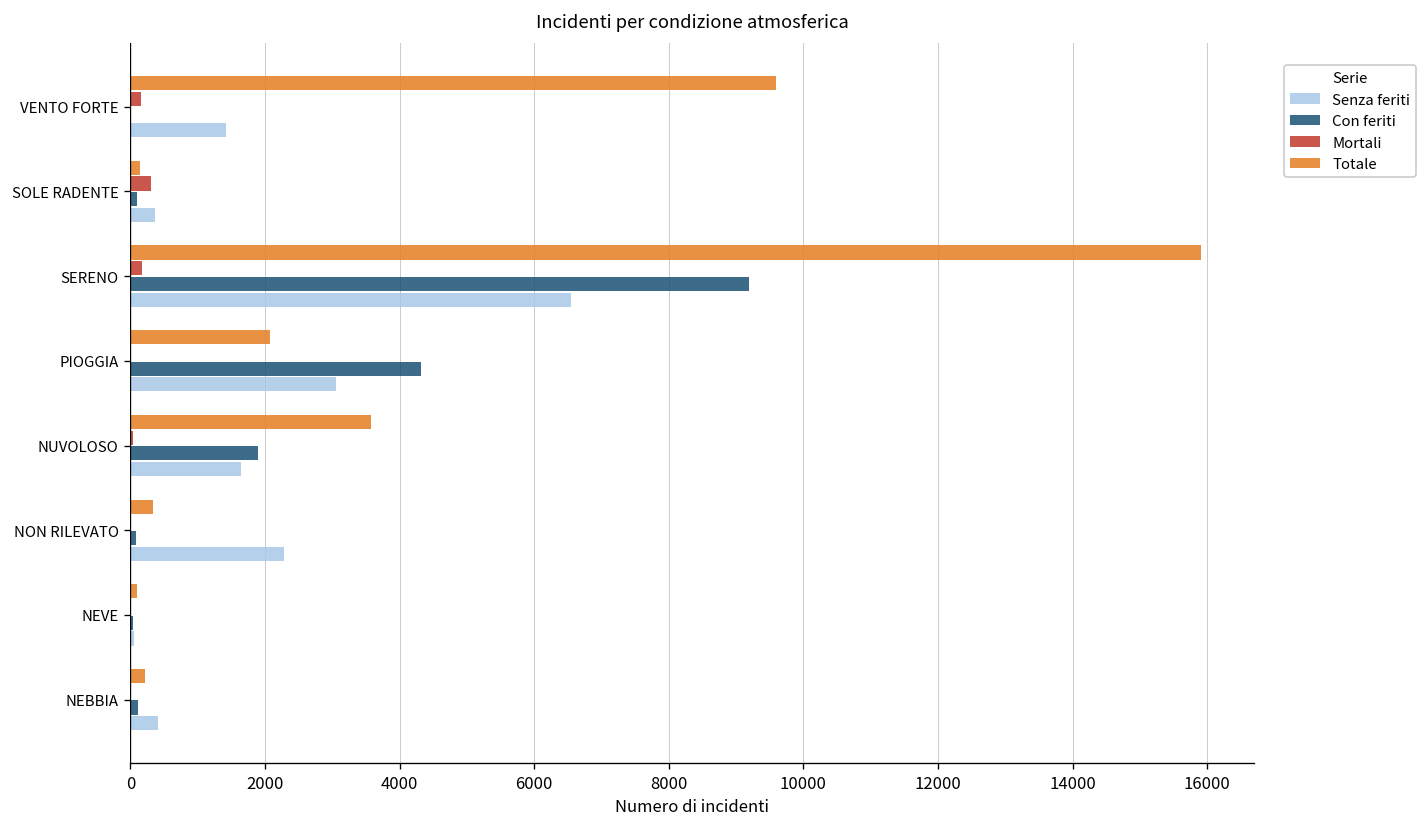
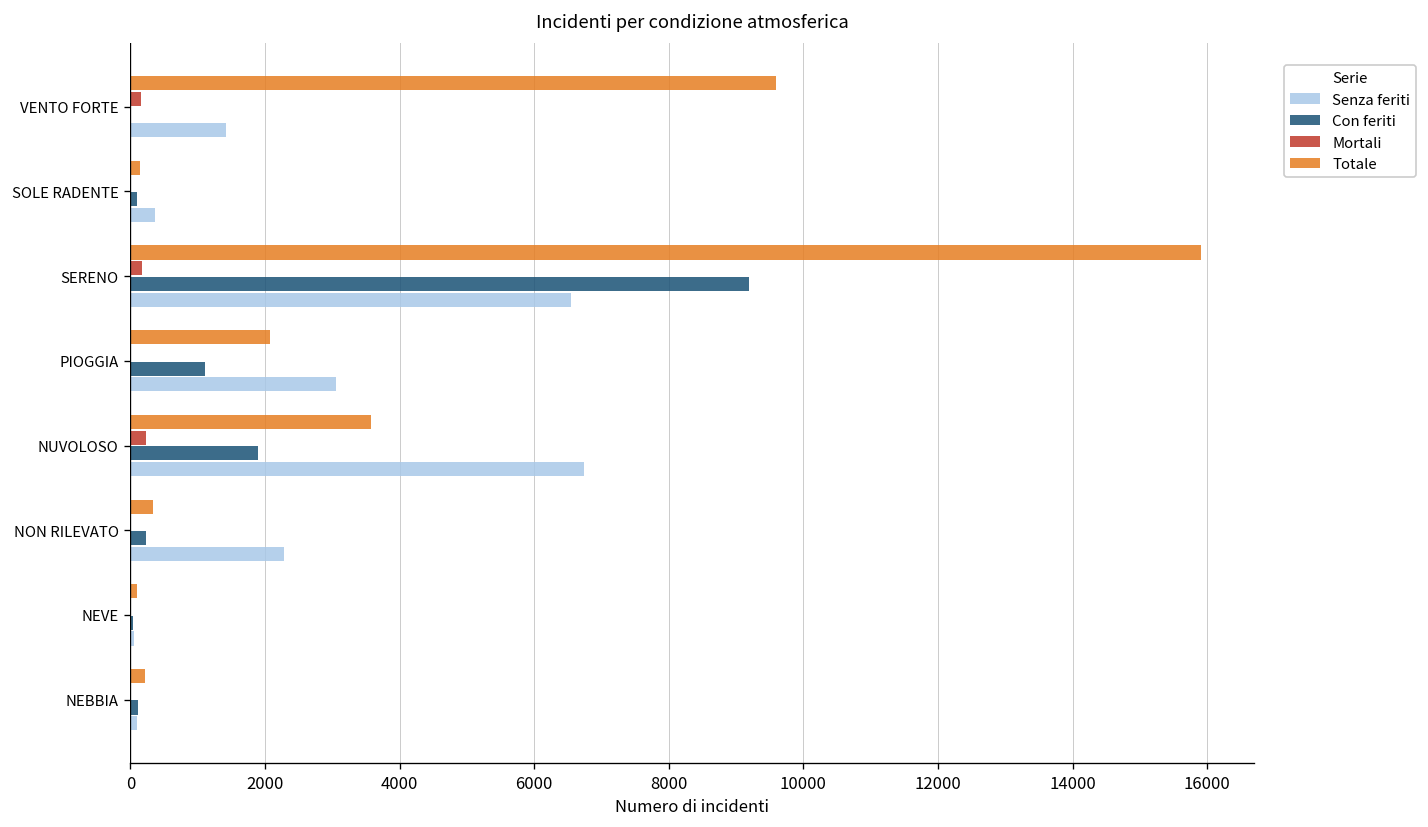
Mortali, SOLE RADENTE: 300 -> 0
Con feriti, PIOGGIA: 4300 -> 1100
Mortali, NUVOLOSO: 0 -> 200
Senza feriti, NUVOLOSO: 1600 -> 6700
Con feriti, NON RILEVATO: 100 -> 200
Senza feriti, NEBBIA: 400 -> 100
